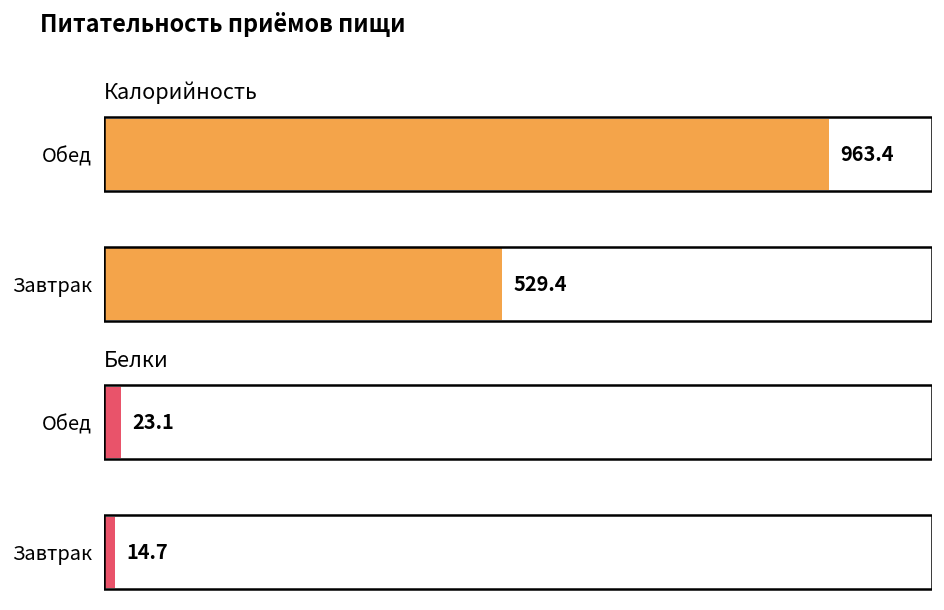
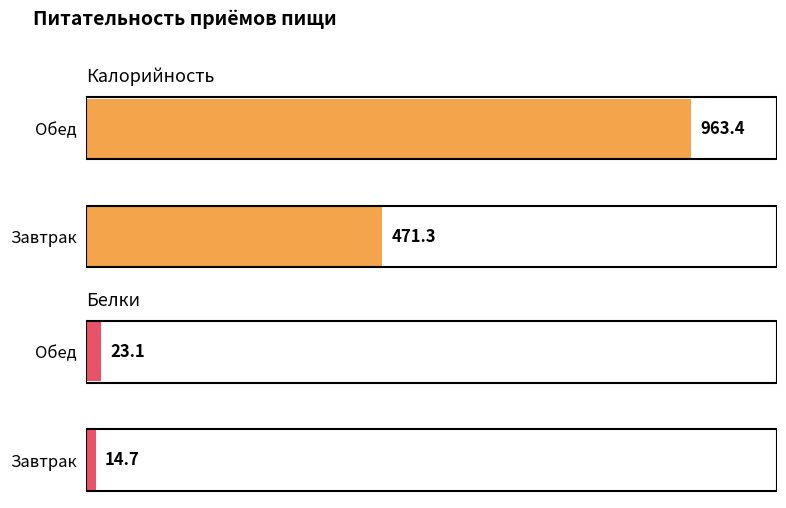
Калорийность, Завтрак: 529.4 -> 471.3
